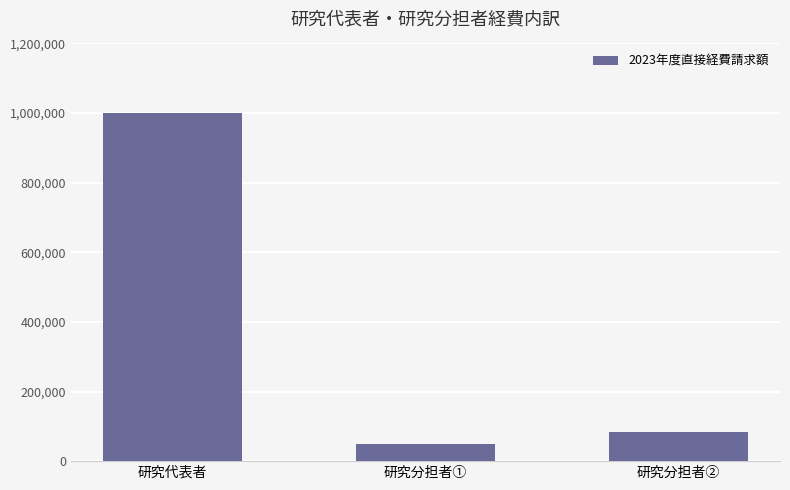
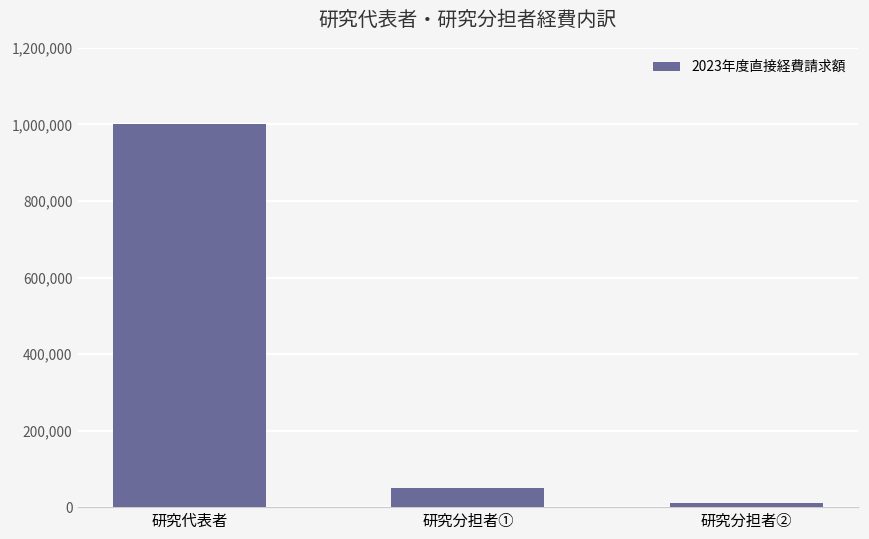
研究分担者②: 80,000 -> 10,000
